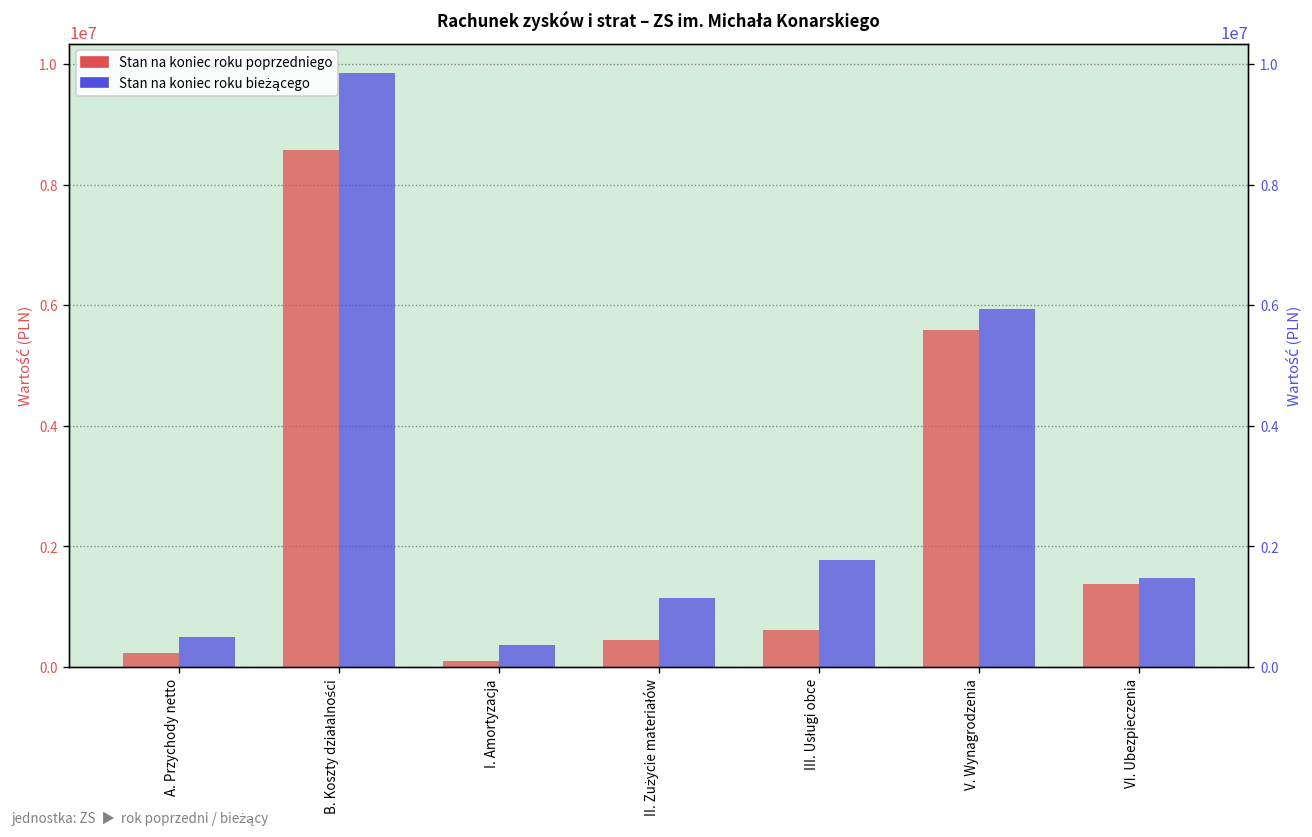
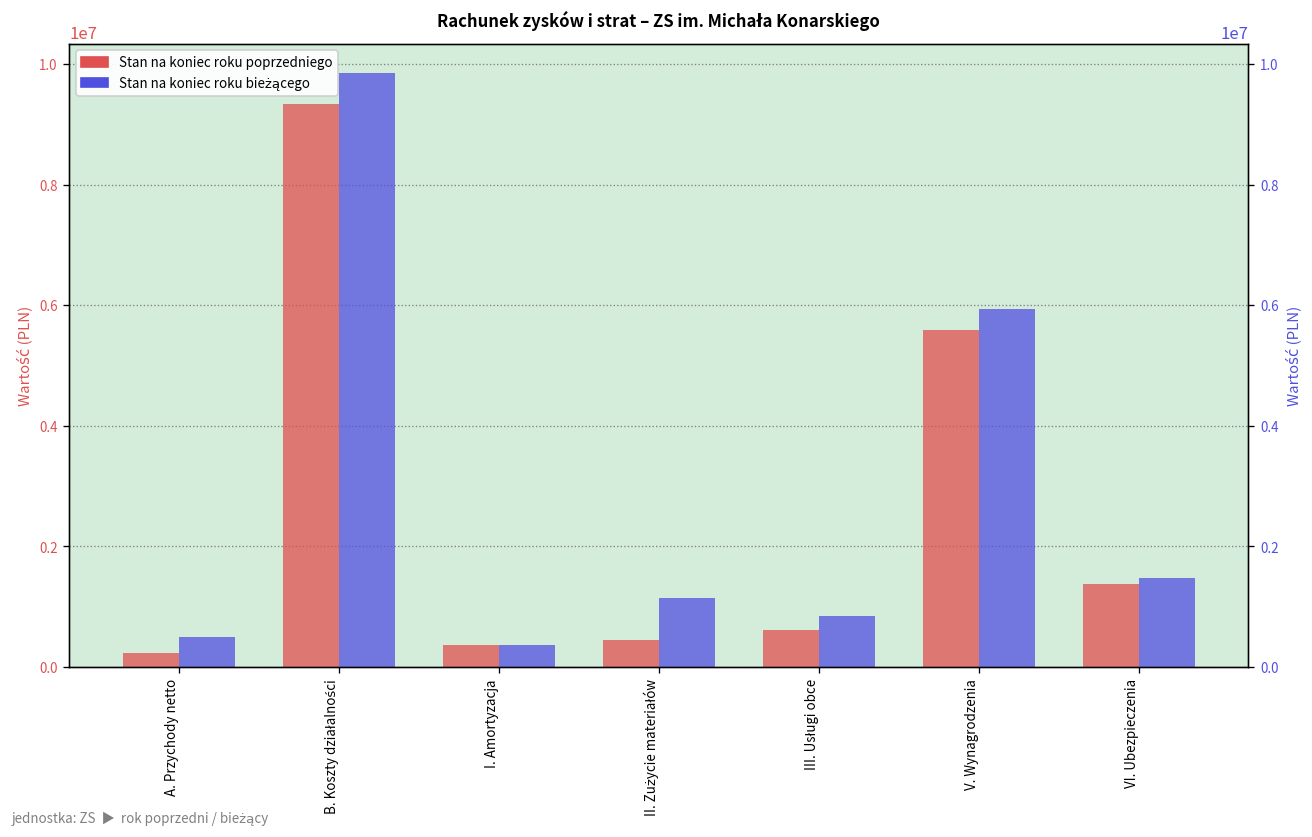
Stan na koniec roku poprzedniego, B. Koszty działalności: 8600000 -> 9300000
Stan na koniec roku poprzedniego, I. Amortyzacja: 100000 -> 400000
Stan na koniec roku bieżącego, III. Usługi obce: 1800000 -> 800000
